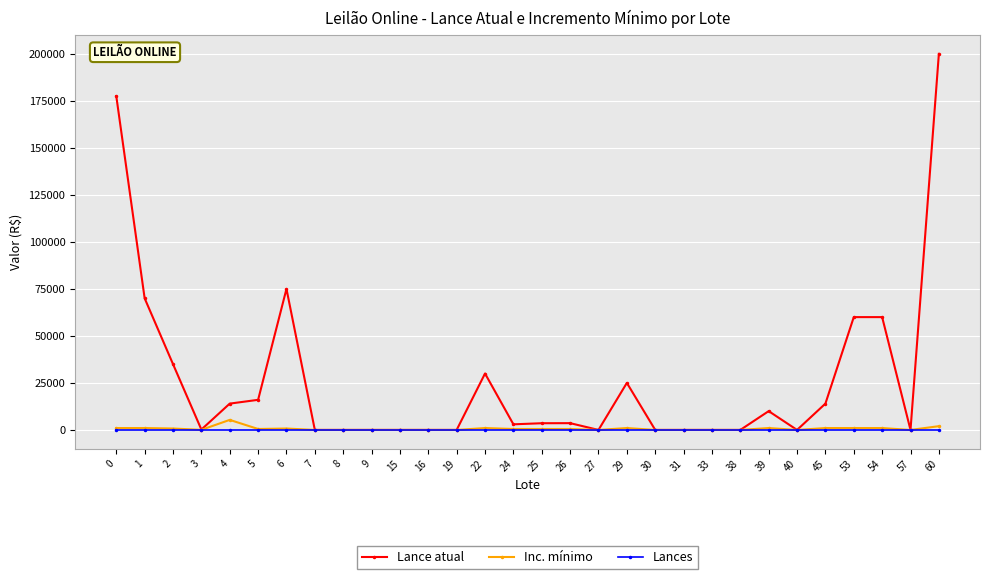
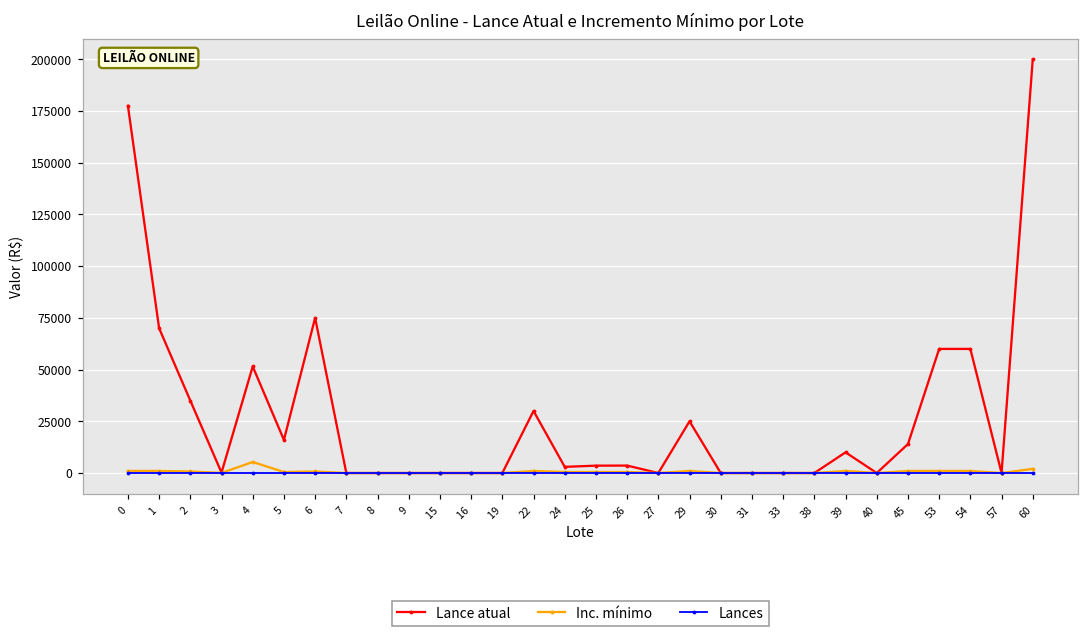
Lance atual, 4: 14000 -> 52000
